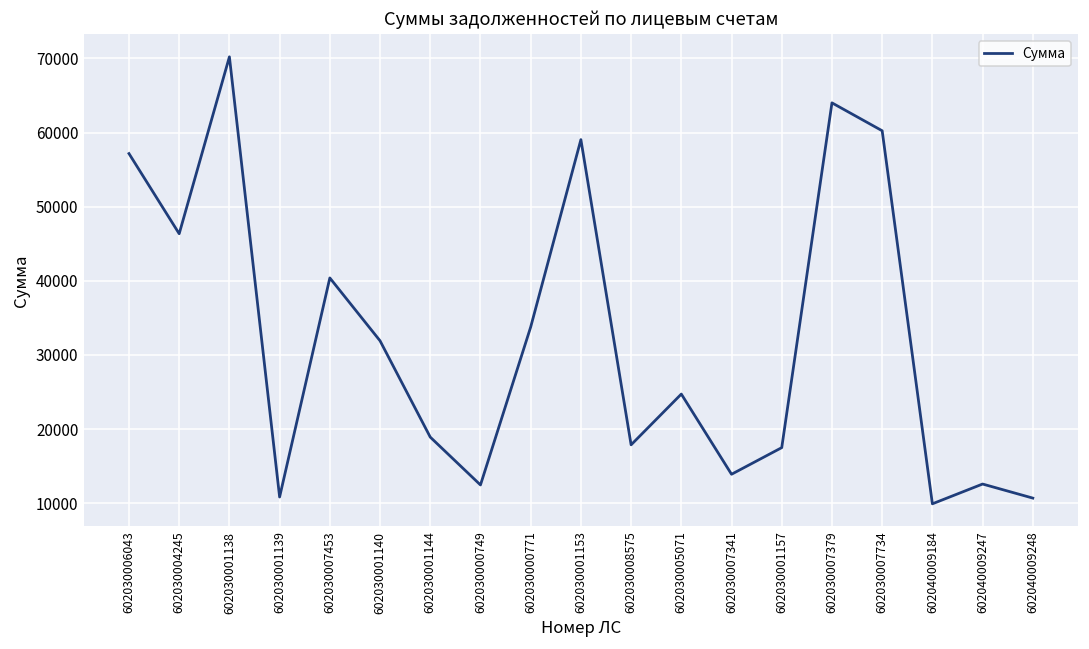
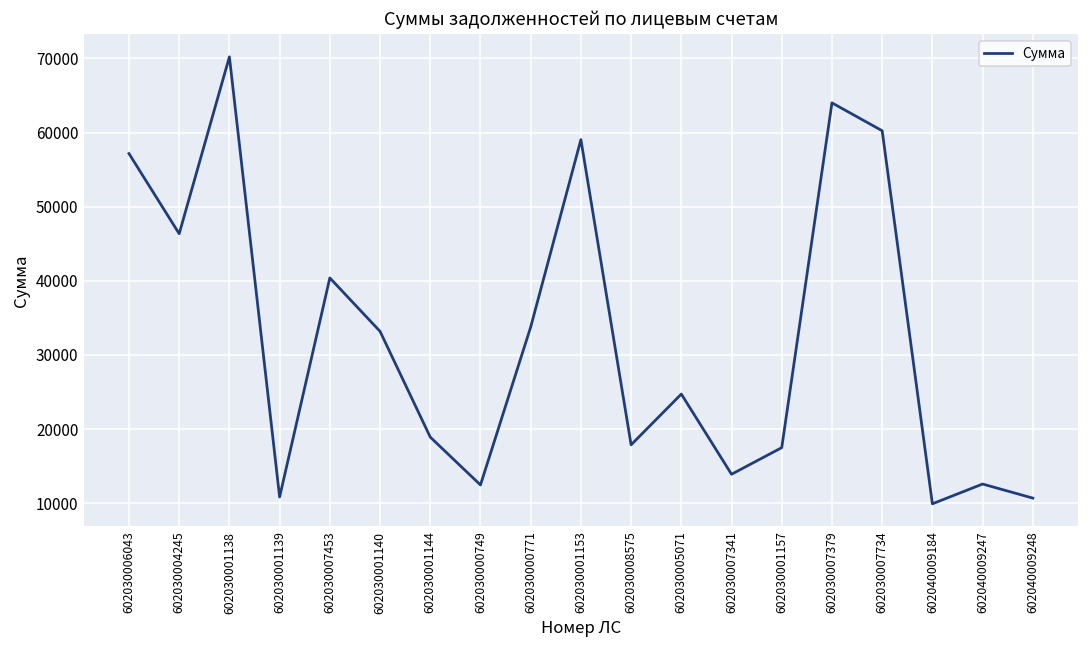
602030001140: 32000 -> 33000
